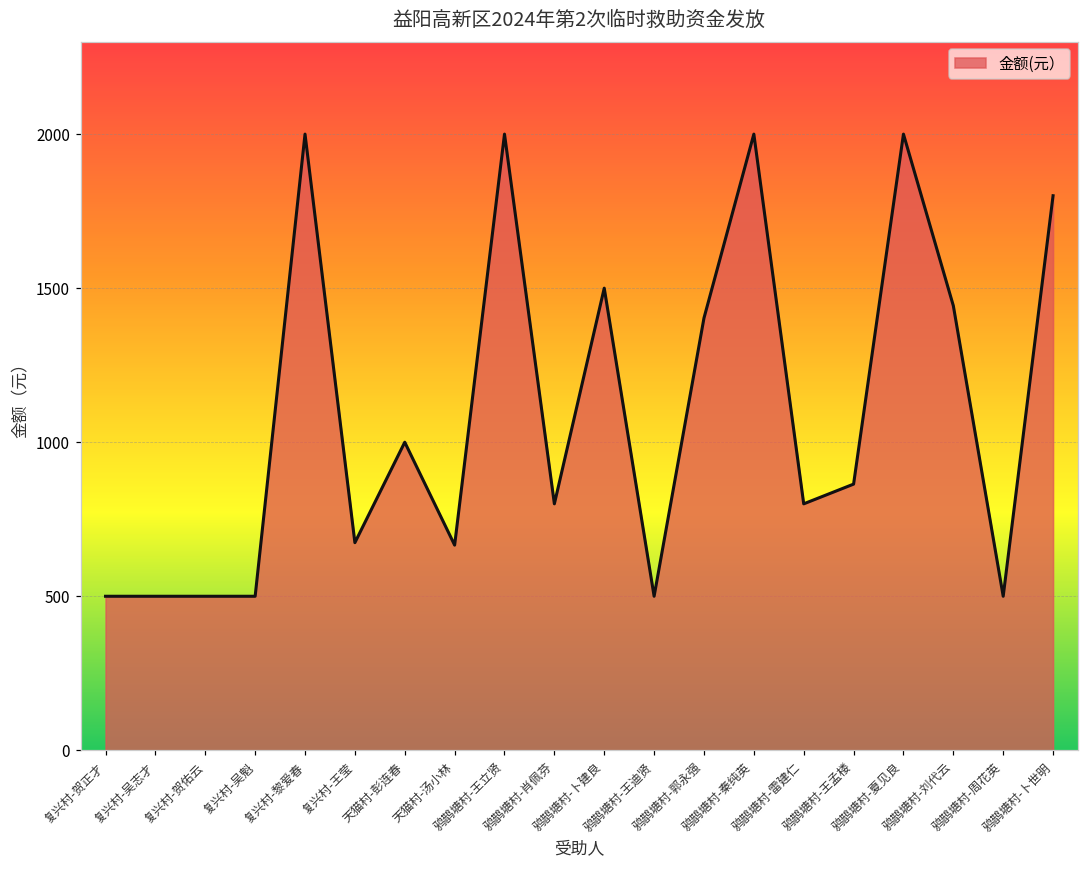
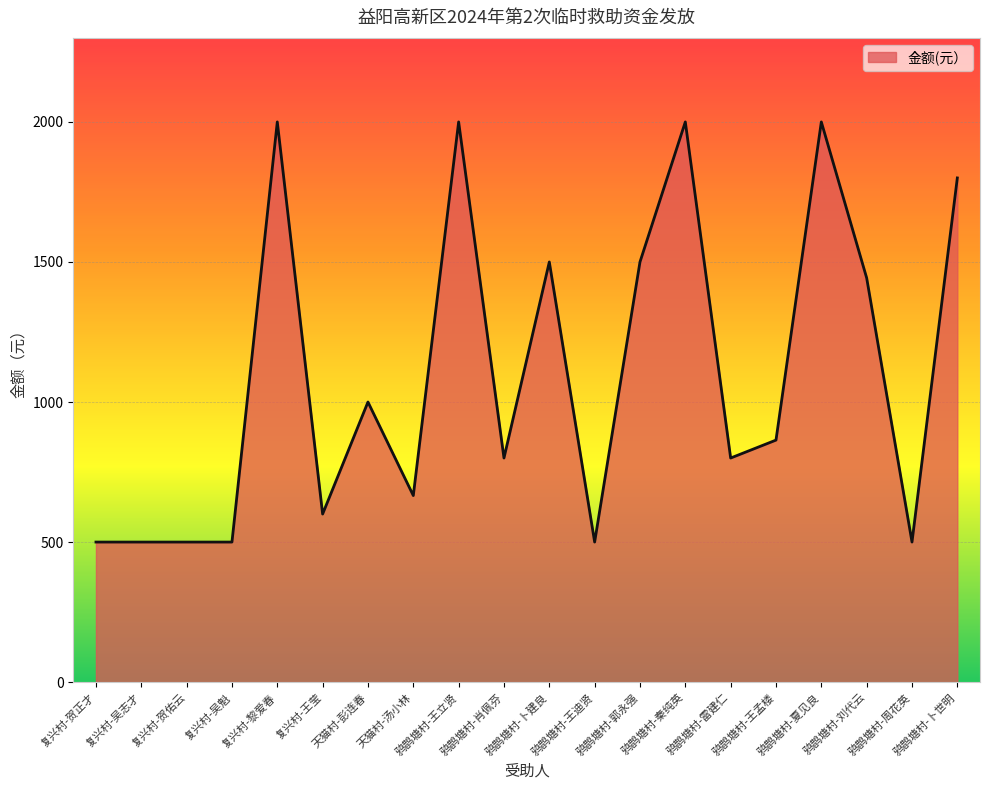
复兴村-王莹: 670 -> 600
鸦鹊塘村-郭永强: 1400 -> 1500
